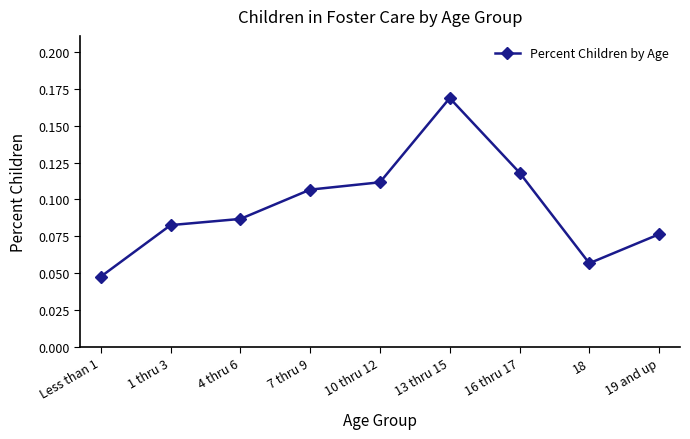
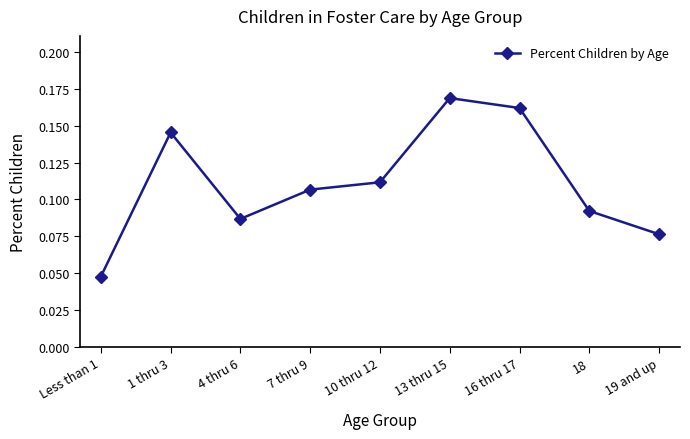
1 thru 3: 0.083 -> 0.145
16 thru 17: 0.118 -> 0.162
18: 0.057 -> 0.092
